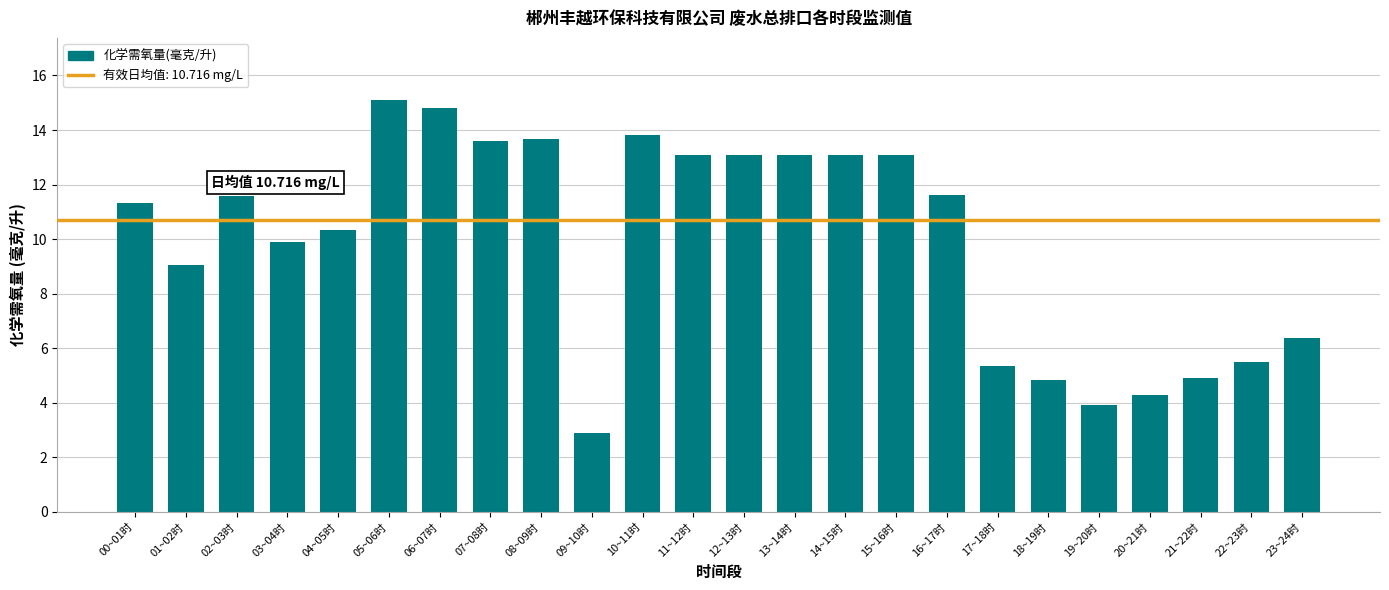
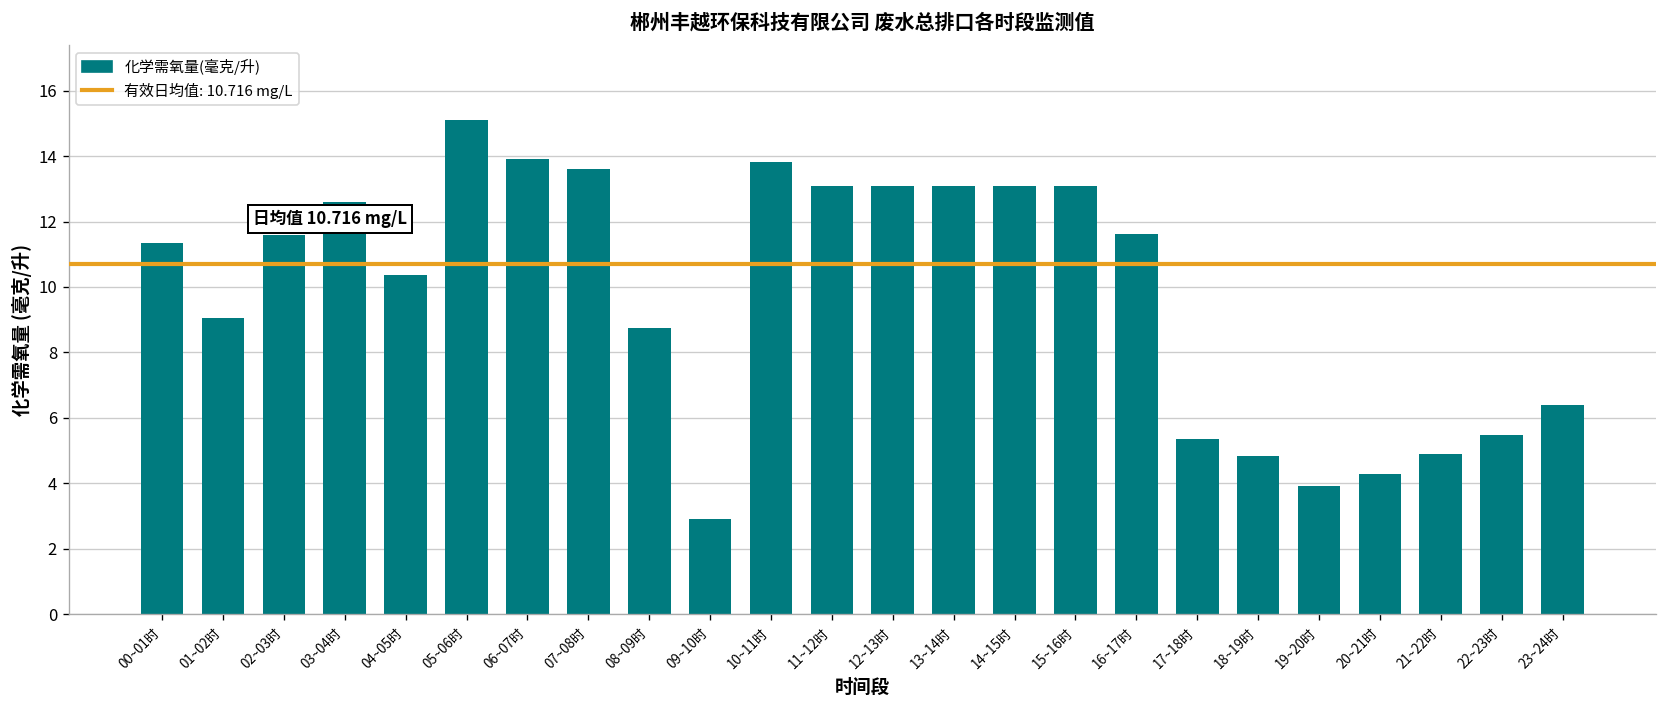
03~04时: 9.9 -> 12.6
06~07时: 14.8 -> 13.9
08~09时: 13.7 -> 8.7
